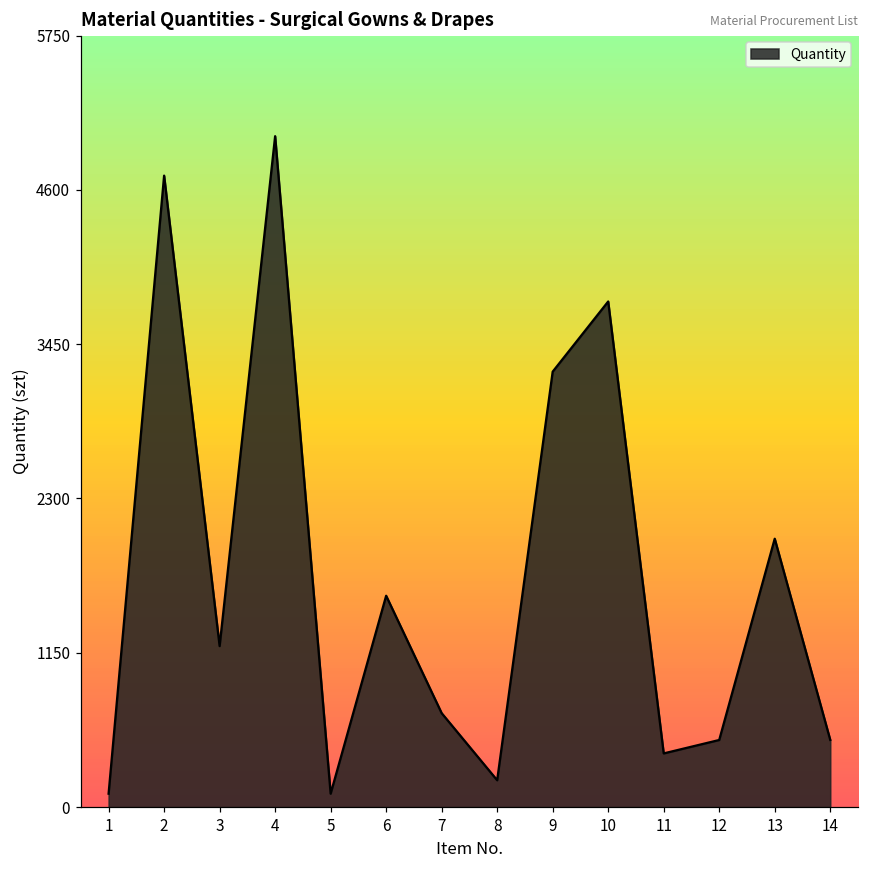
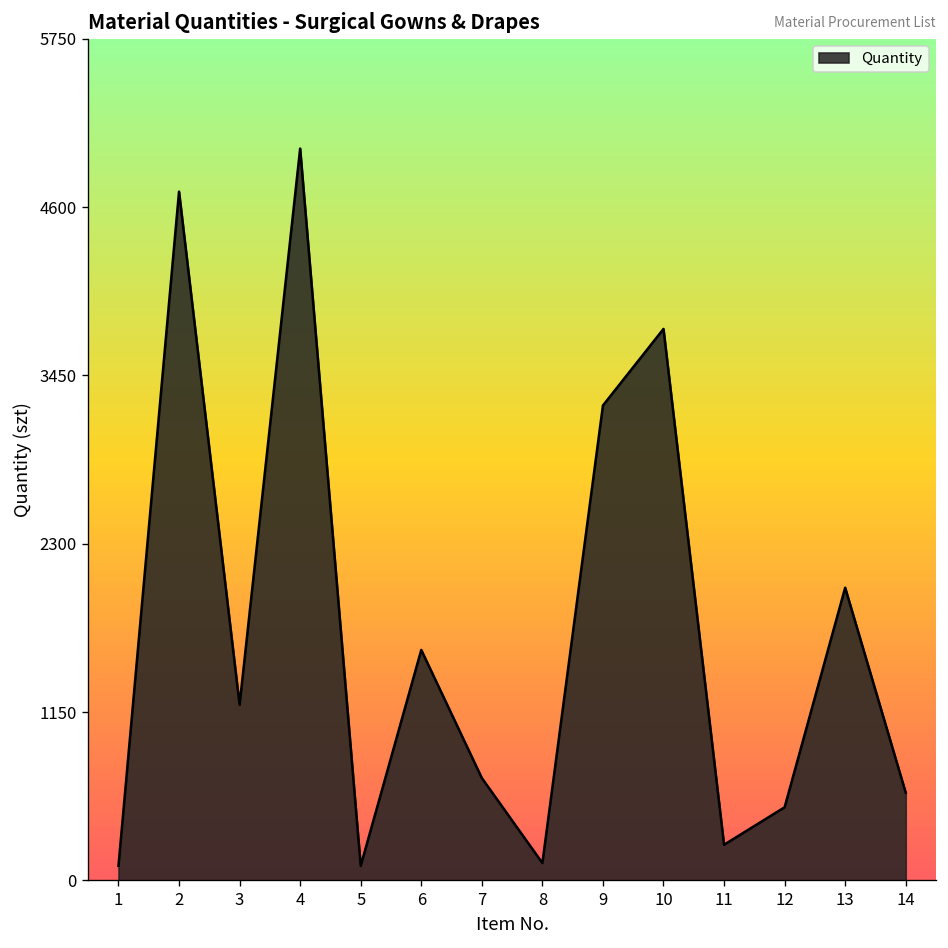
8: 200 -> 120
11: 400 -> 240
14: 500 -> 600
